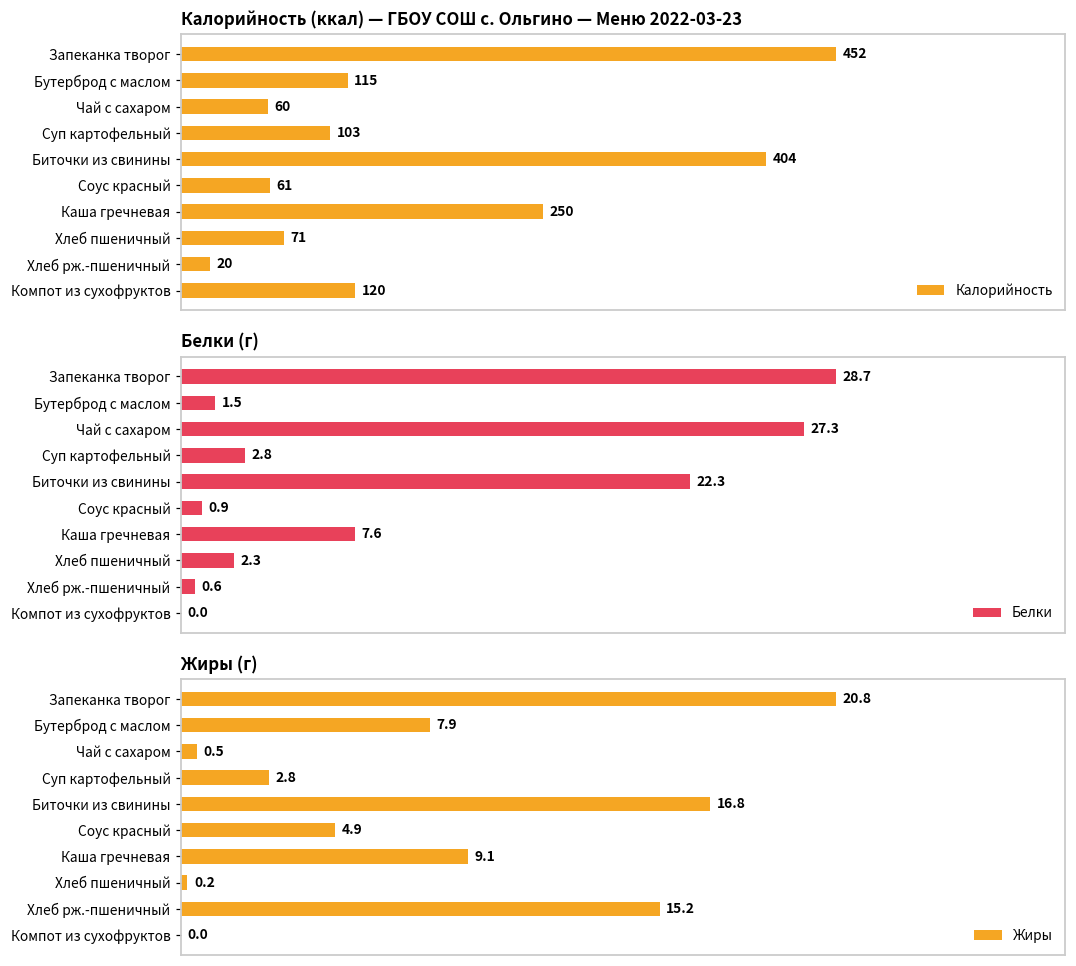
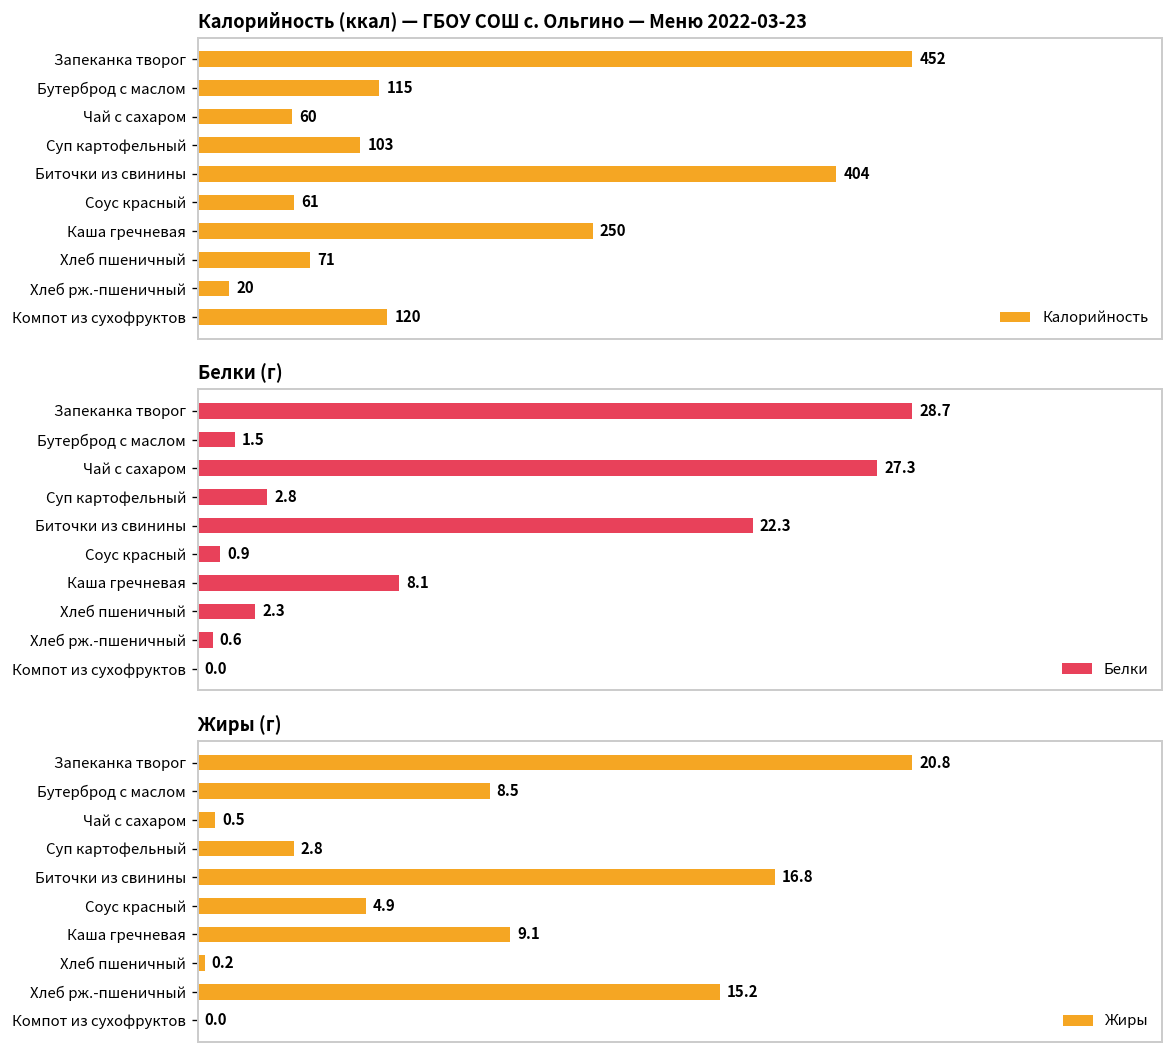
Белки (г), Каша гречневая: 7.6 -> 8.1
Жиры (г), Бутерброд с маслом: 7.9 -> 8.5
